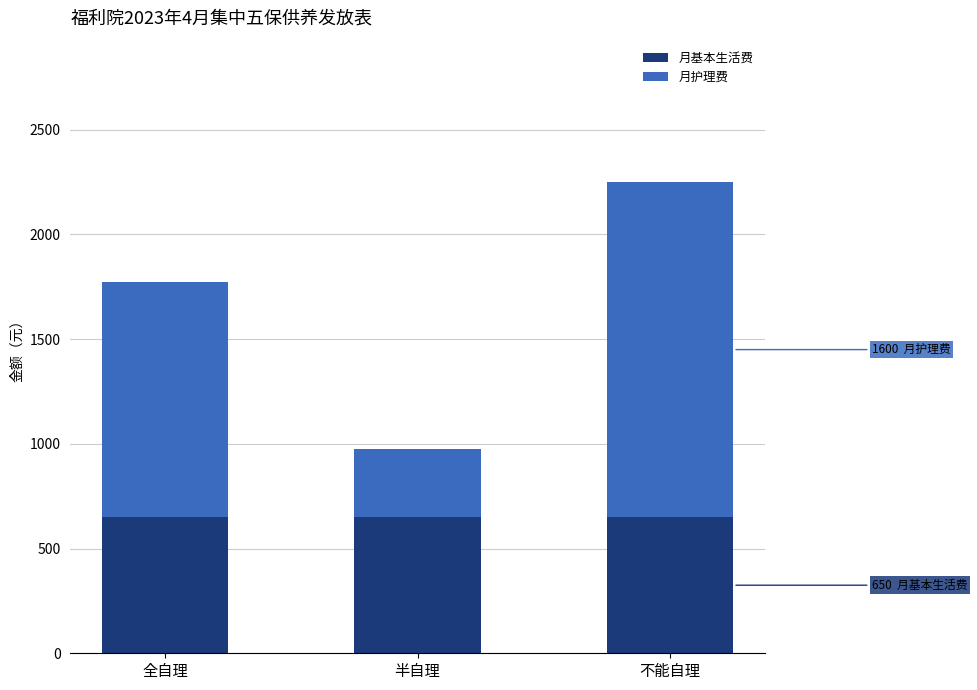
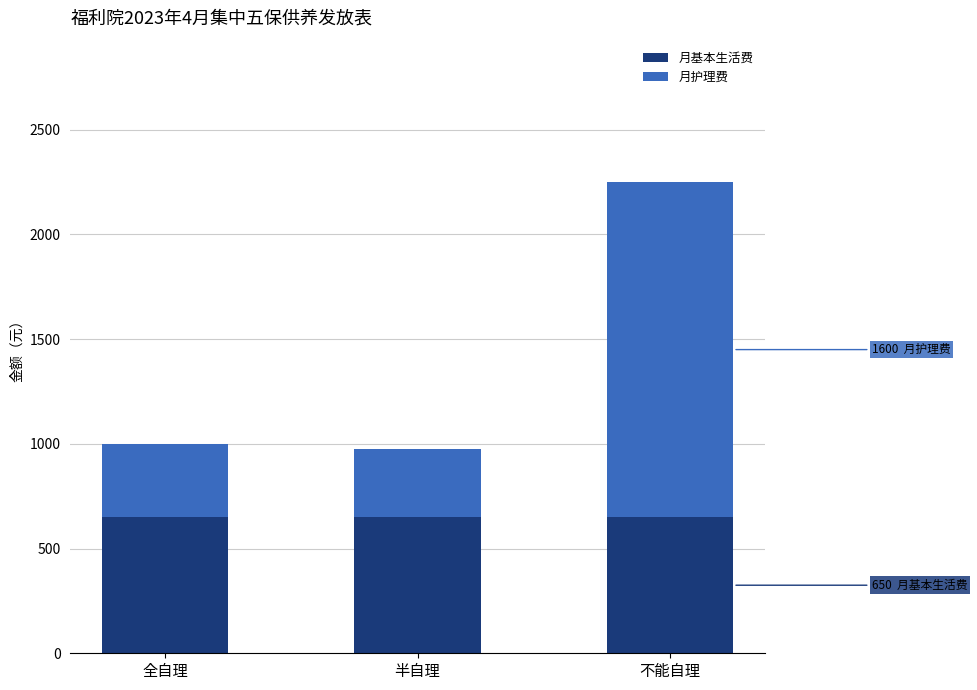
月护理费, 全自理: 1130 -> 350
